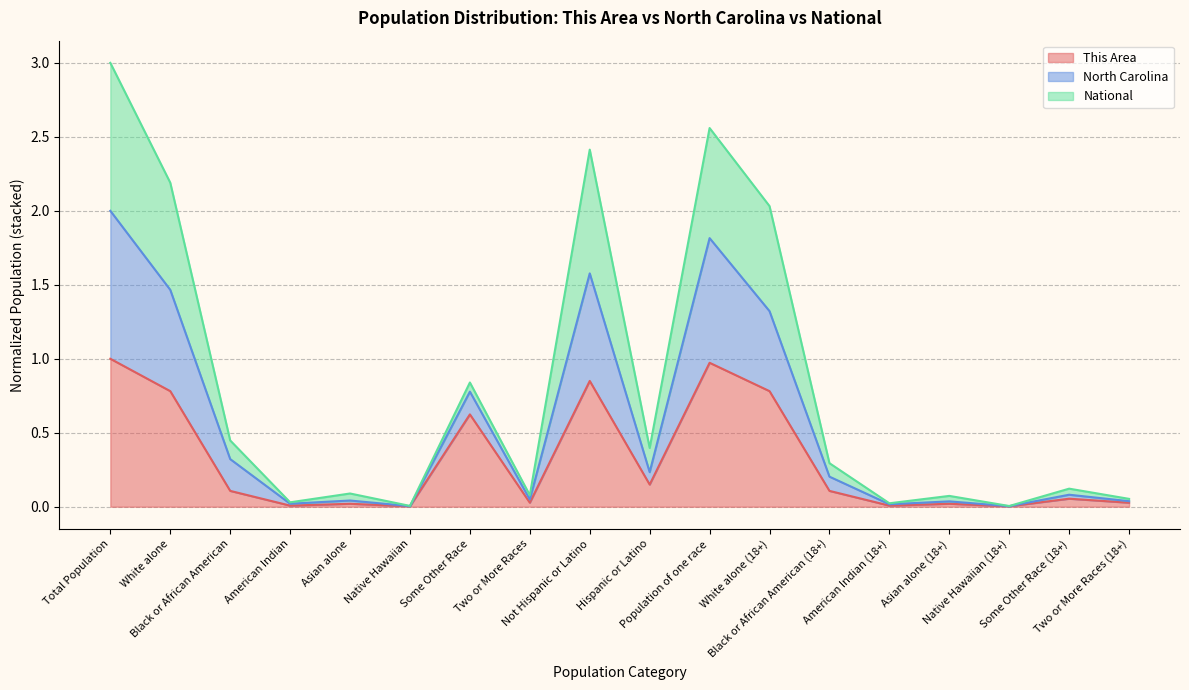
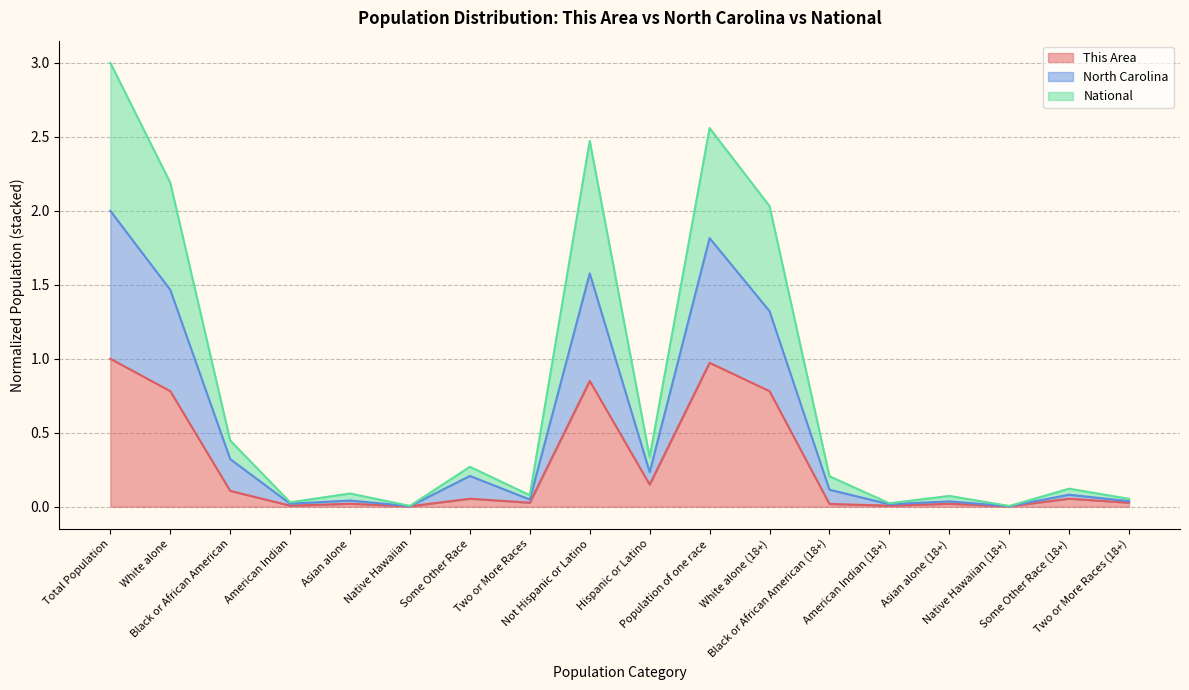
This Area, Some Other Race: 0.62 -> 0.05
National, Not Hispanic or Latino: 0.84 -> 0.90
National, Hispanic or Latino: 0.16 -> 0.10
This Area, Black or African American (18+): 0.11 -> 0.02
